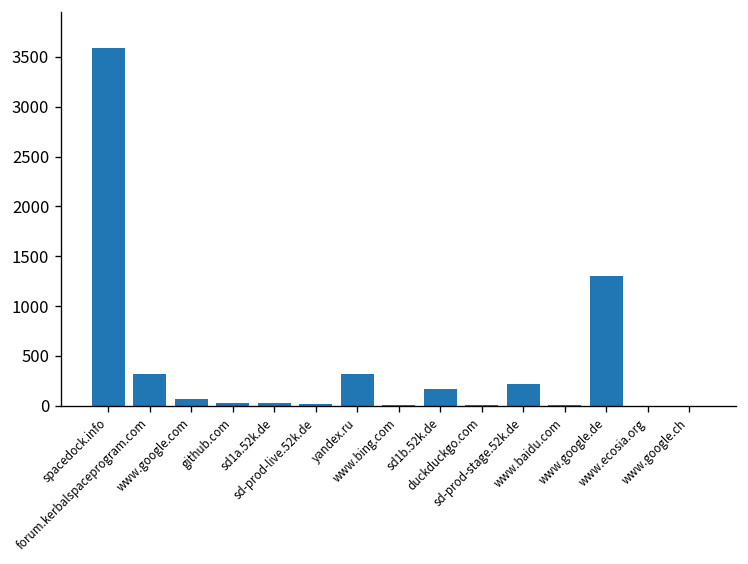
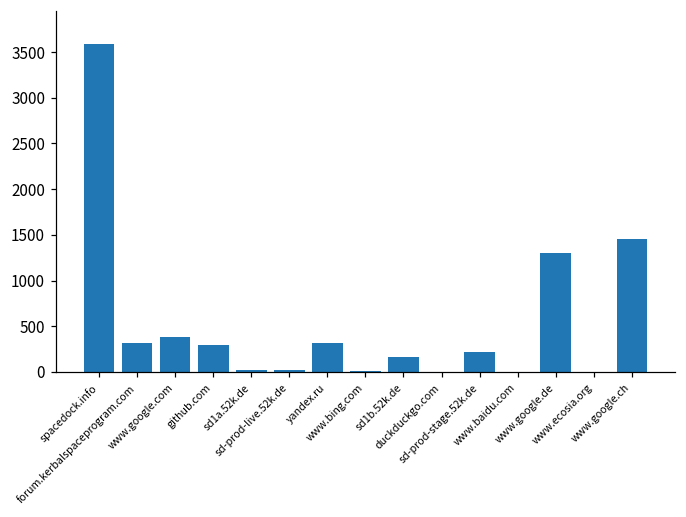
www.google.com: 100 -> 400
github.com: 0 -> 300
www.google.ch: 0 -> 1500
